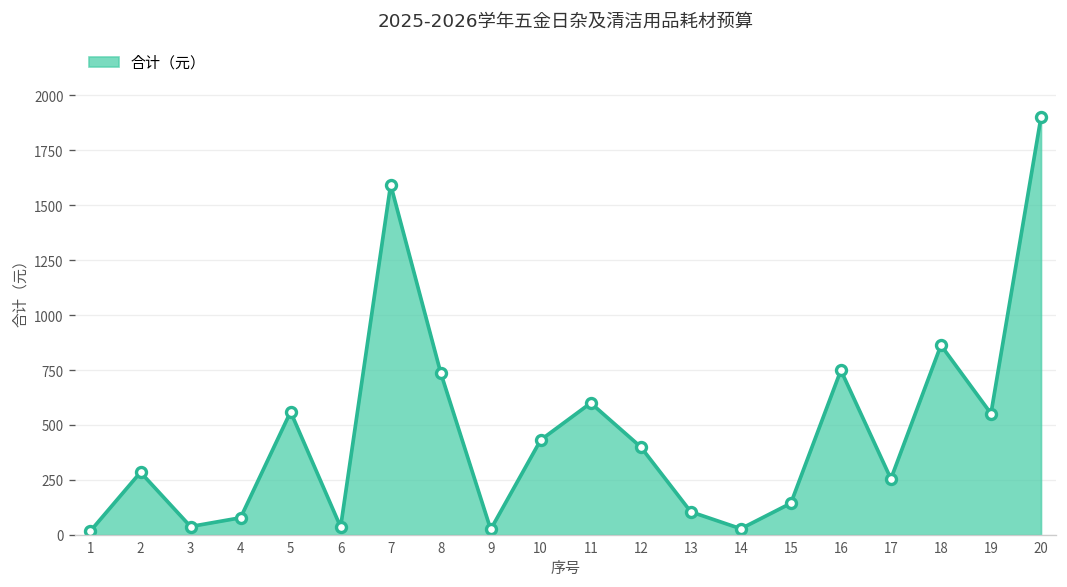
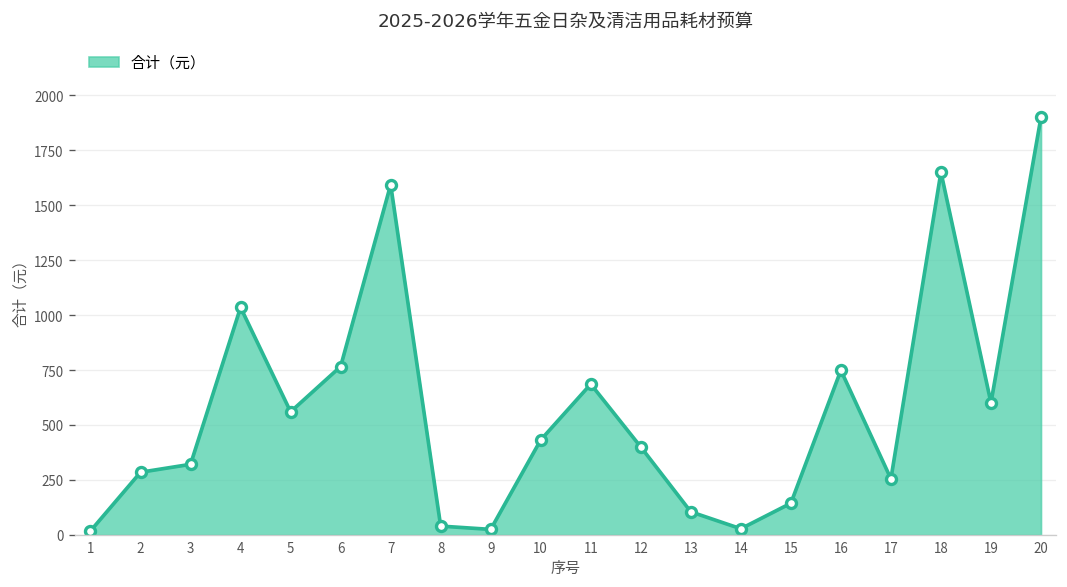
3: 40 -> 320
4: 80 -> 1040
6: 40 -> 770
8: 740 -> 40
11: 600 -> 690
18: 860 -> 1650
19: 550 -> 600
